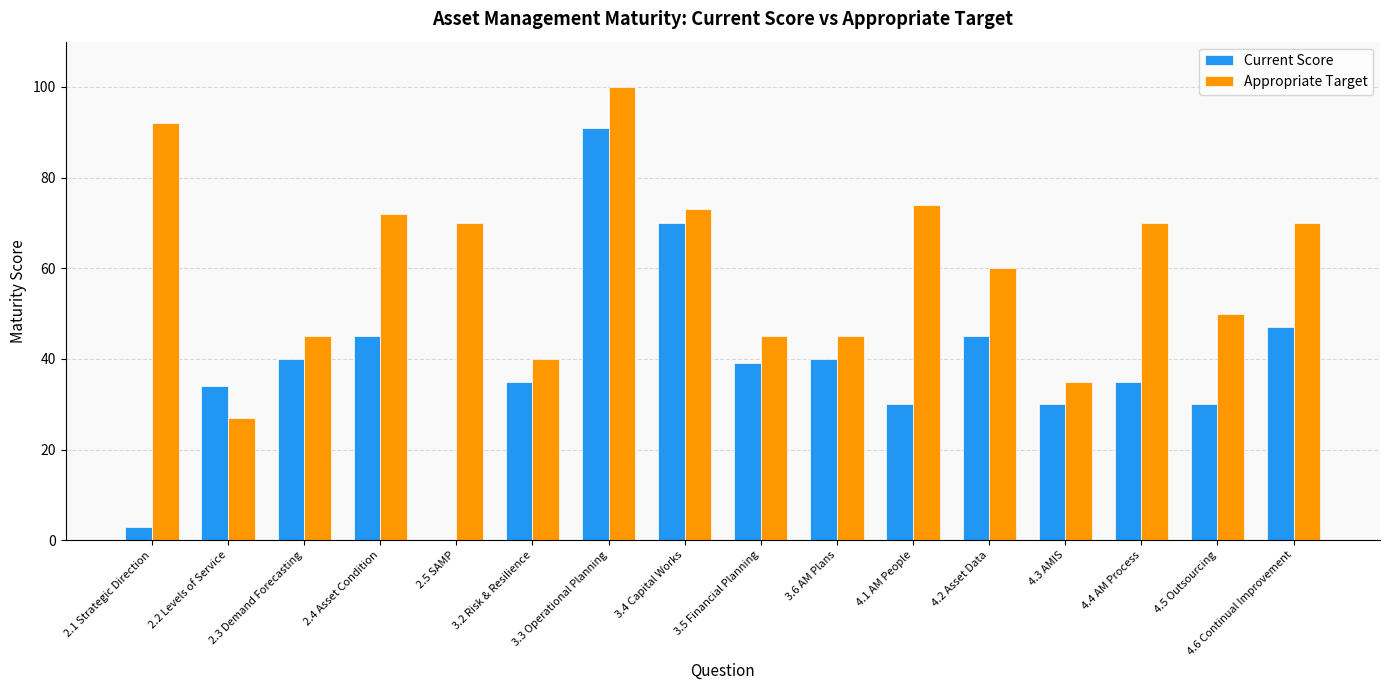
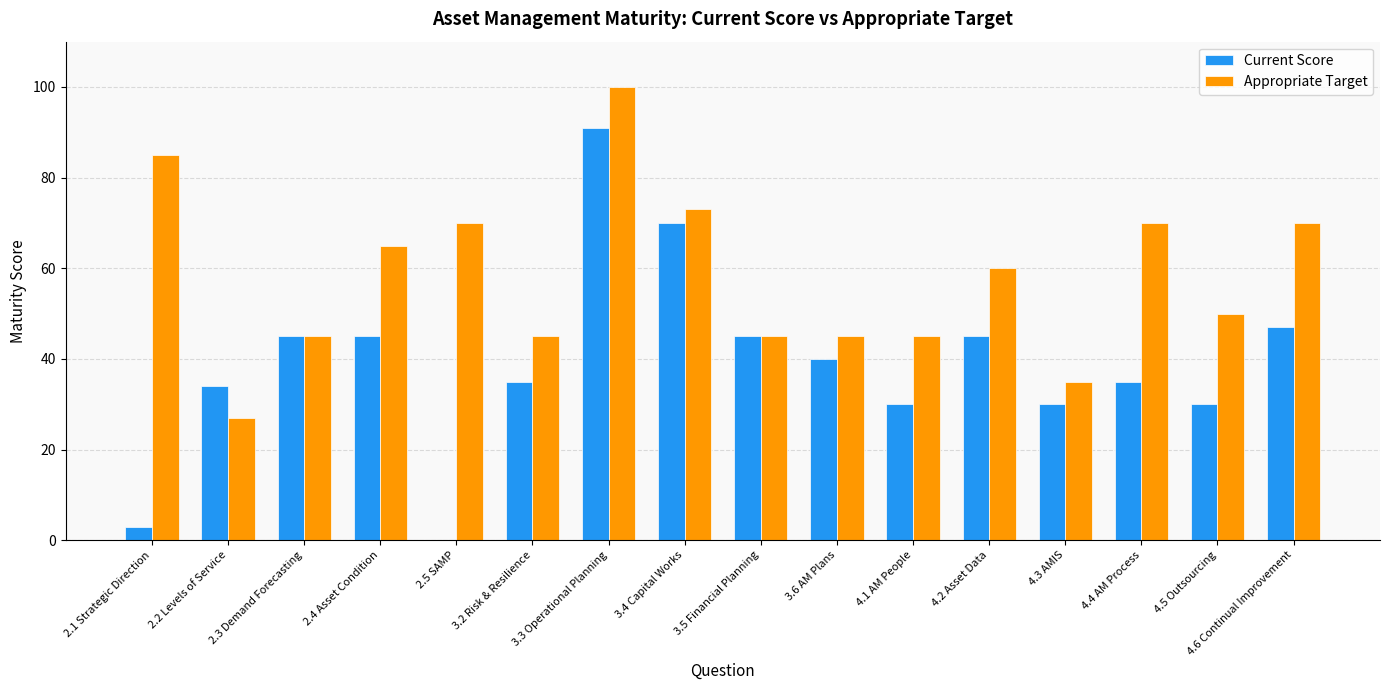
Appropriate Target, 2.1 Strategic Direction: 92 -> 85
Current Score, 2.3 Demand Forecasting: 40 -> 45
Appropriate Target, 2.4 Asset Condition: 72 -> 65
Appropriate Target, 3.2 Risk & Resilience: 40 -> 45
Current Score, 3.5 Financial Planning: 39 -> 45
Appropriate Target, 4.1 AM People: 74 -> 45
